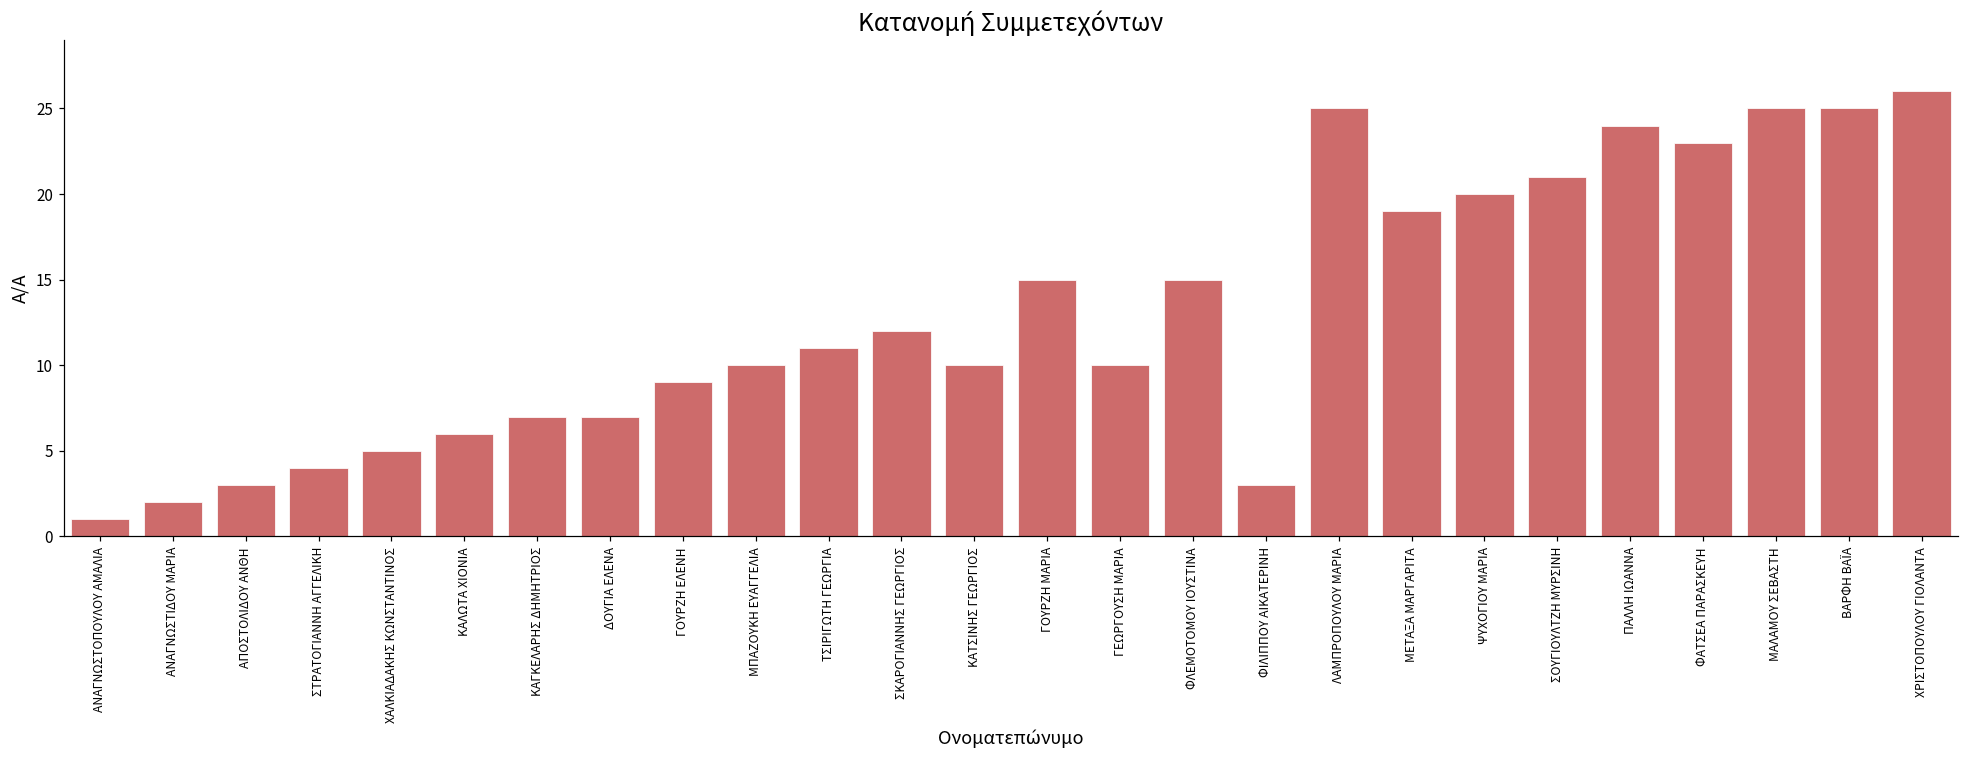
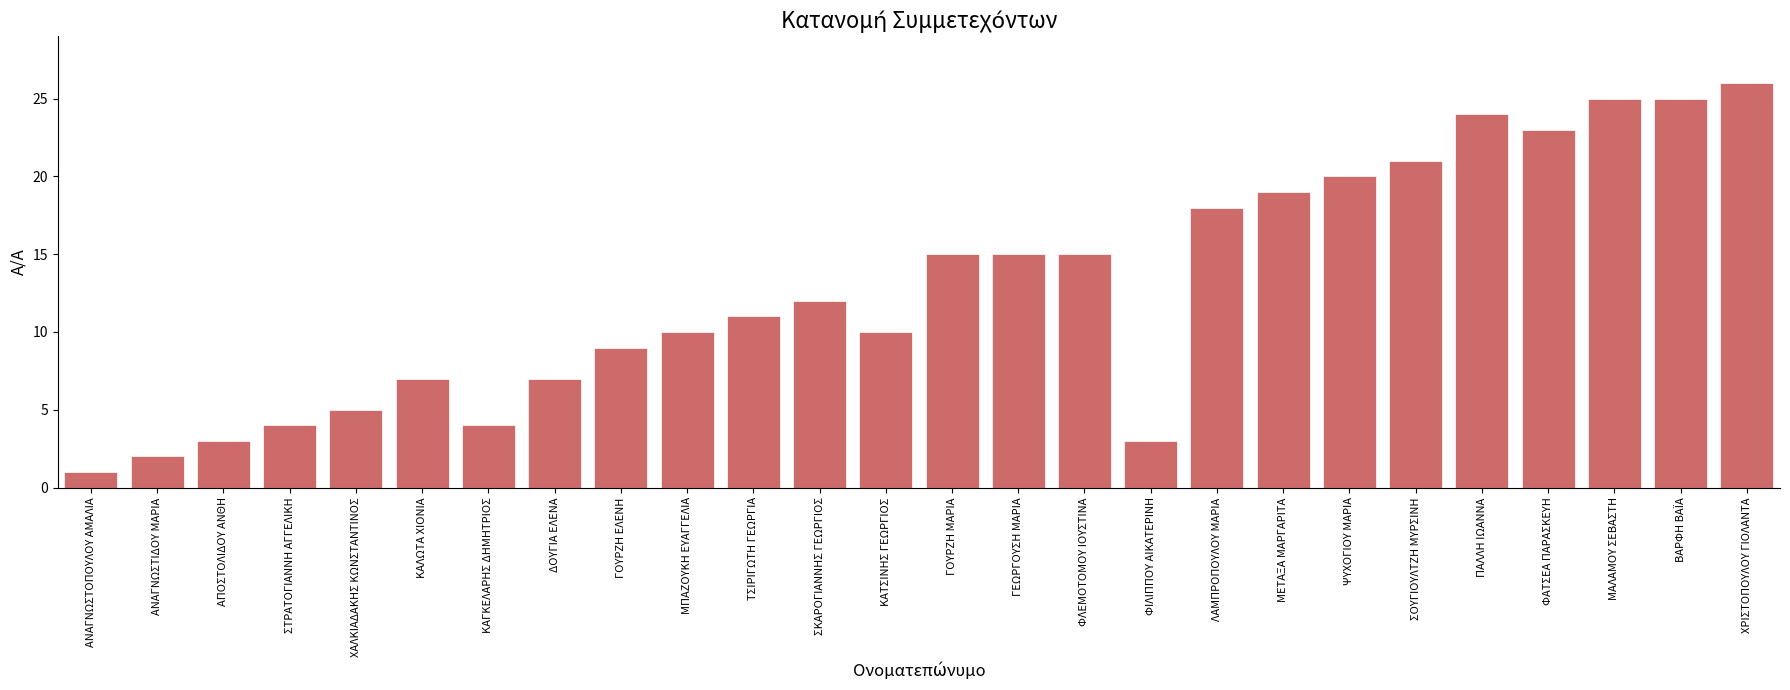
ΚΑΛΩΤΑ ΧΙΟΝΙΑ: 6 -> 7
ΚΑΓΚΕΛΑΡΗΣ ΔΗΜΗΤΡΙΟΣ: 7 -> 4
ΓΕΩΡΓΟΥΣΗ ΜΑΡΙΑ: 10 -> 15
ΛΑΜΠΡΟΠΟΥΛΟΥ ΜΑΡΙΑ: 25 -> 18
